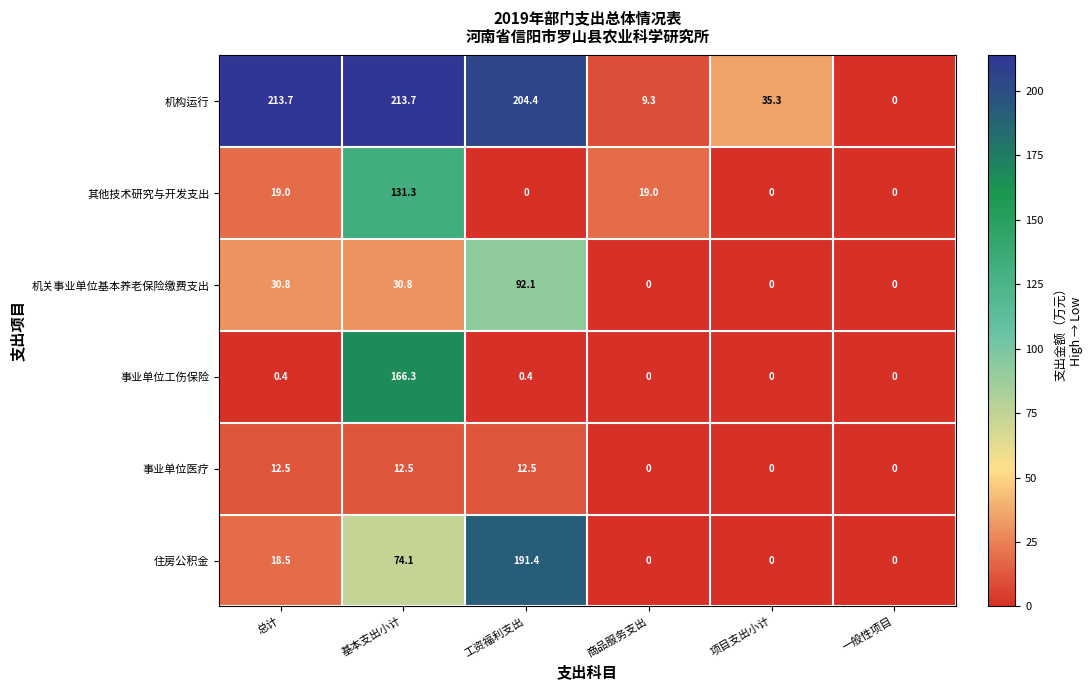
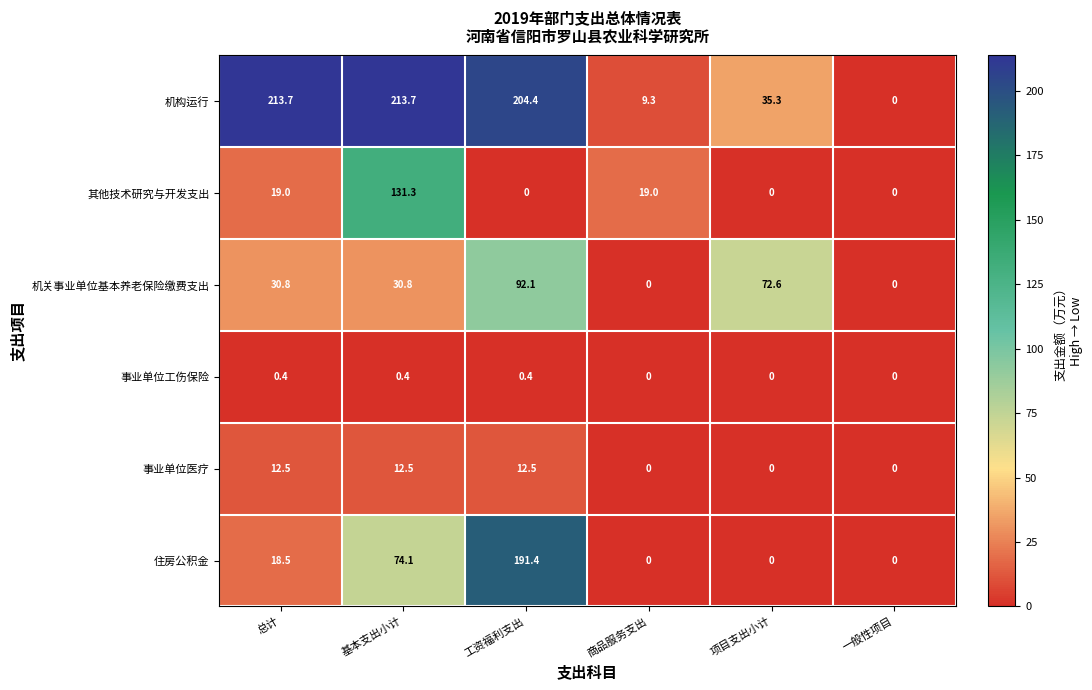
机关事业单位基本养老保险缴费支出, 项目支出小计: 0 -> 72.6
事业单位工伤保险, 基本支出小计: 166.3 -> 0.4
